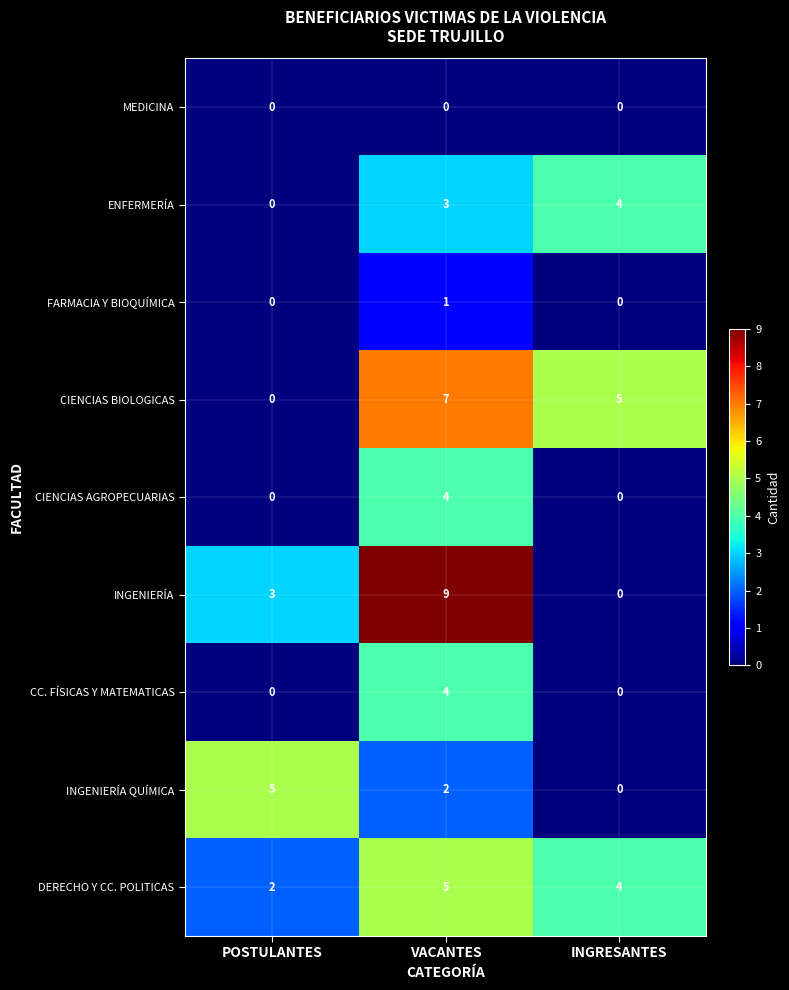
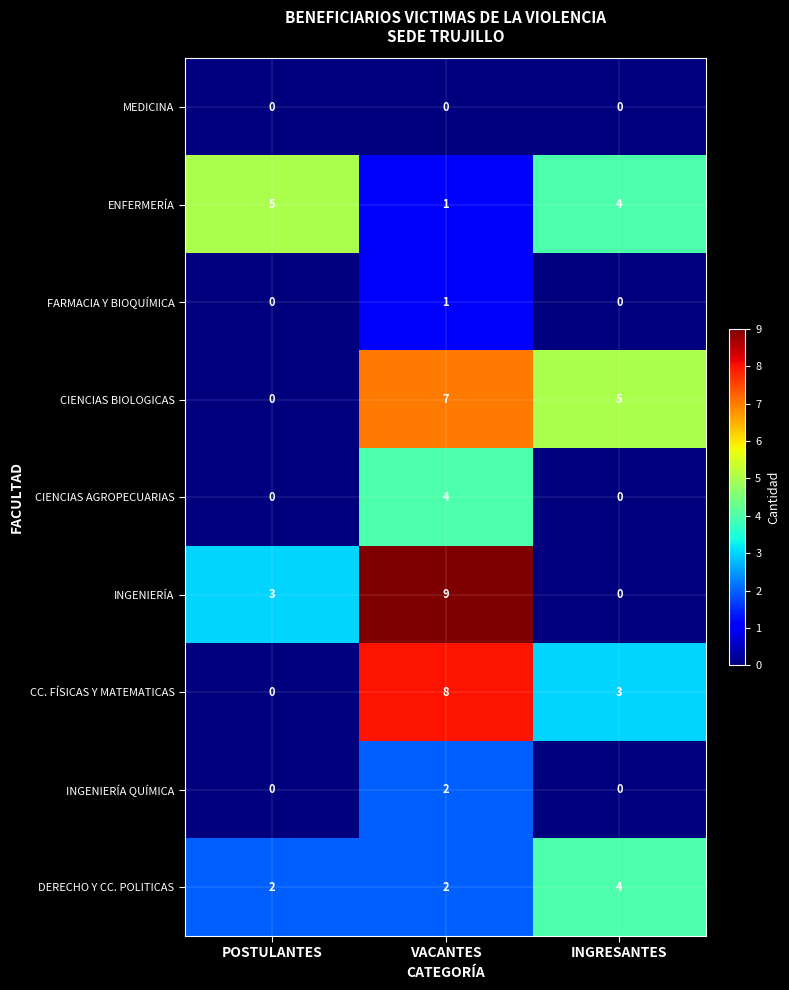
ENFERMERÍA, POSTULANTES: 0 -> 5
ENFERMERÍA, VACANTES: 3 -> 1
CC. FÍSICAS Y MATEMATICAS, VACANTES: 4 -> 8
CC. FÍSICAS Y MATEMATICAS, INGRESANTES: 0 -> 3
INGENIERÍA QUÍMICA, POSTULANTES: 5 -> 0
DERECHO Y CC. POLITICAS, VACANTES: 5 -> 2
